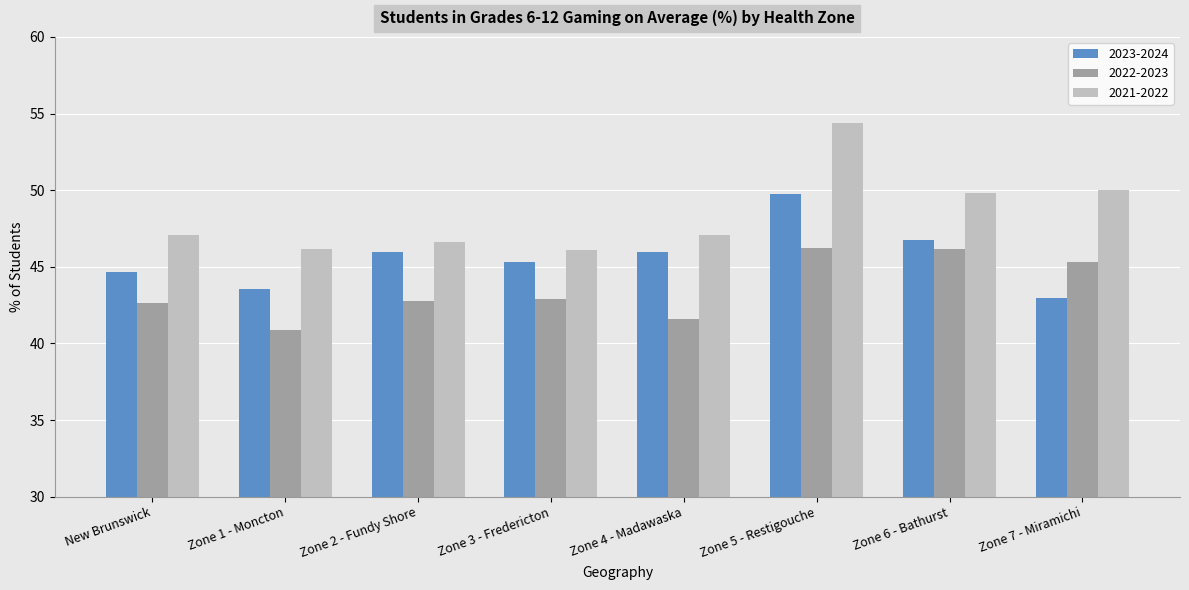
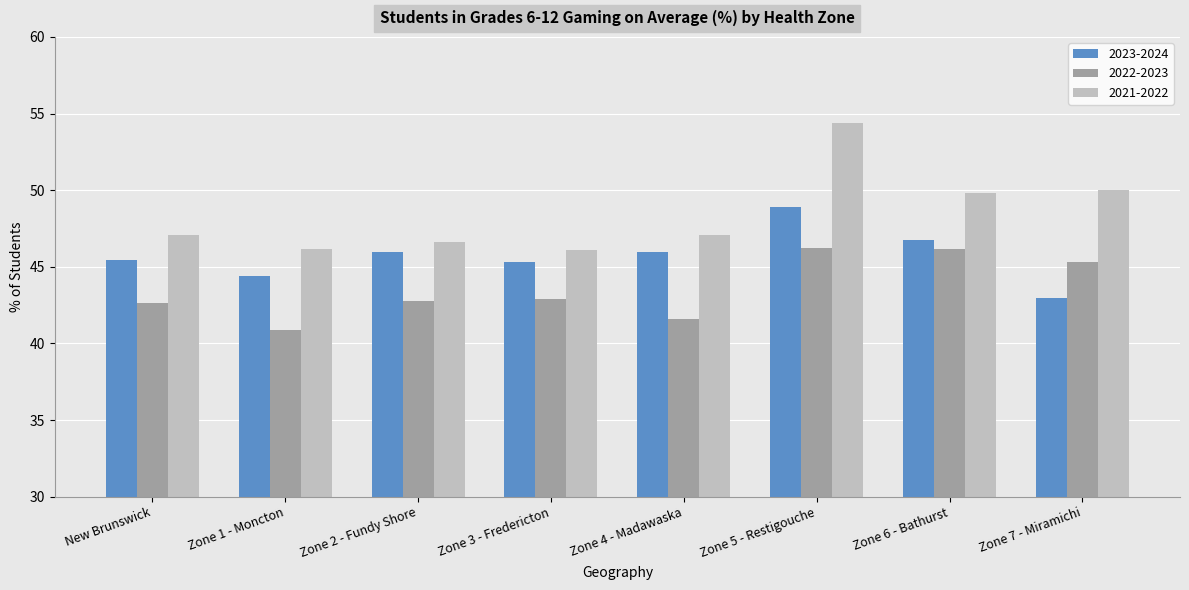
2023-2024, New Brunswick: 44.6 -> 45.5
2023-2024, Zone 1 - Moncton: 43.6 -> 44.4
2023-2024, Zone 5 - Restigouche: 49.8 -> 48.9
